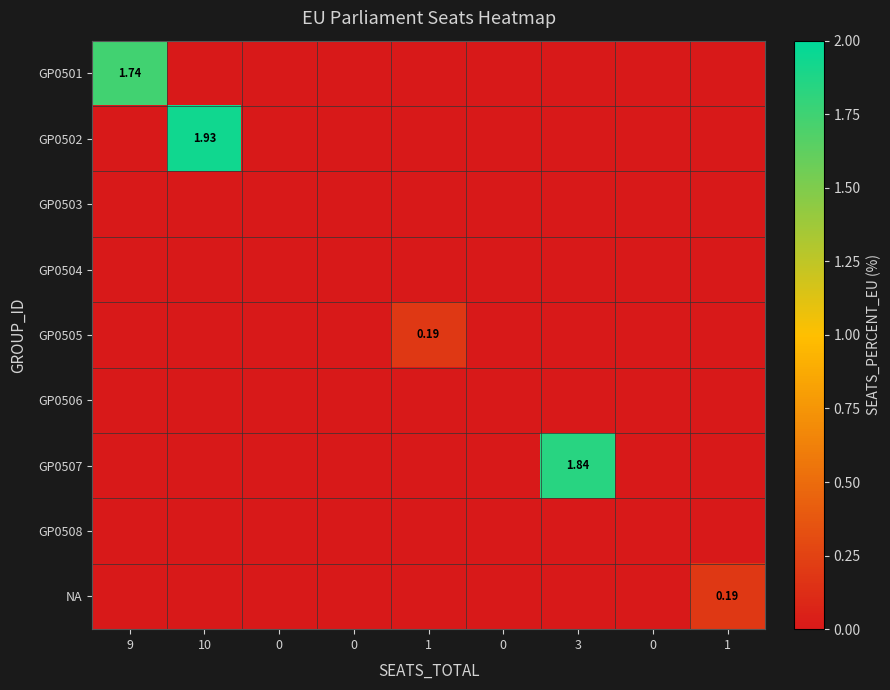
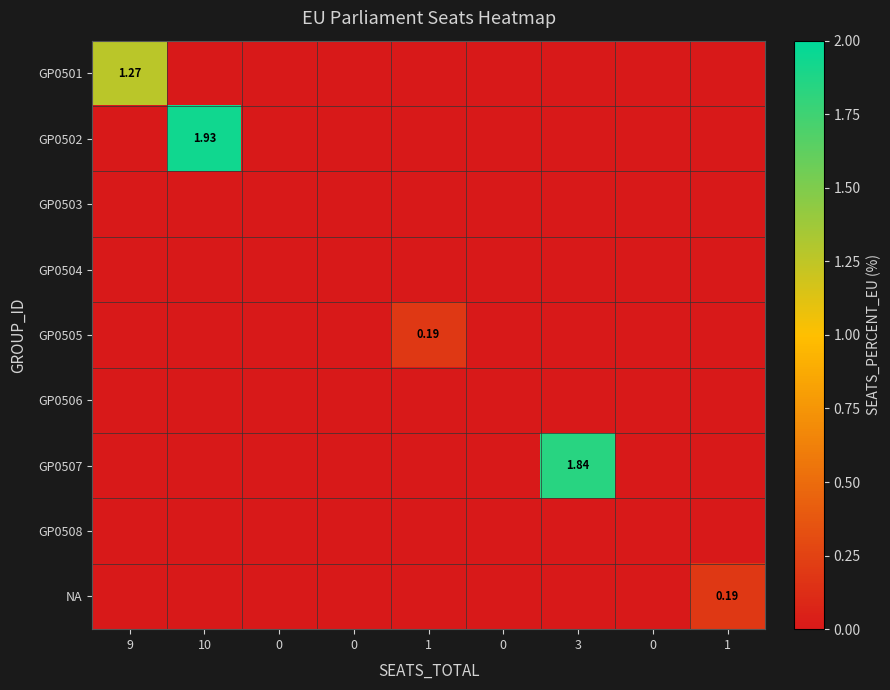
GP0501, 9: 1.74 -> 1.27
